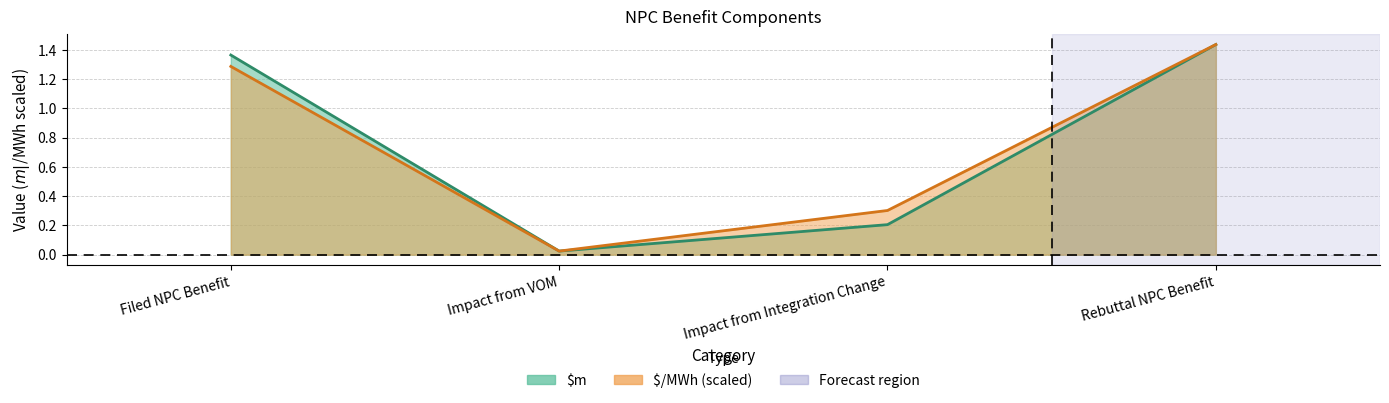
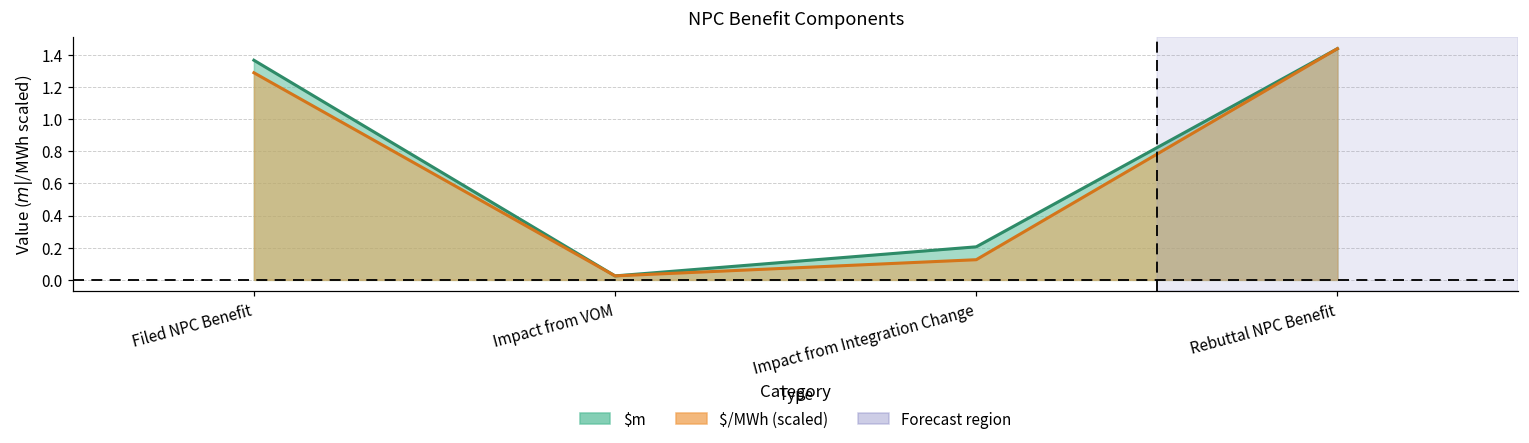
$/MWh (scaled), Impact from Integration Change: 0.30 -> 0.13
